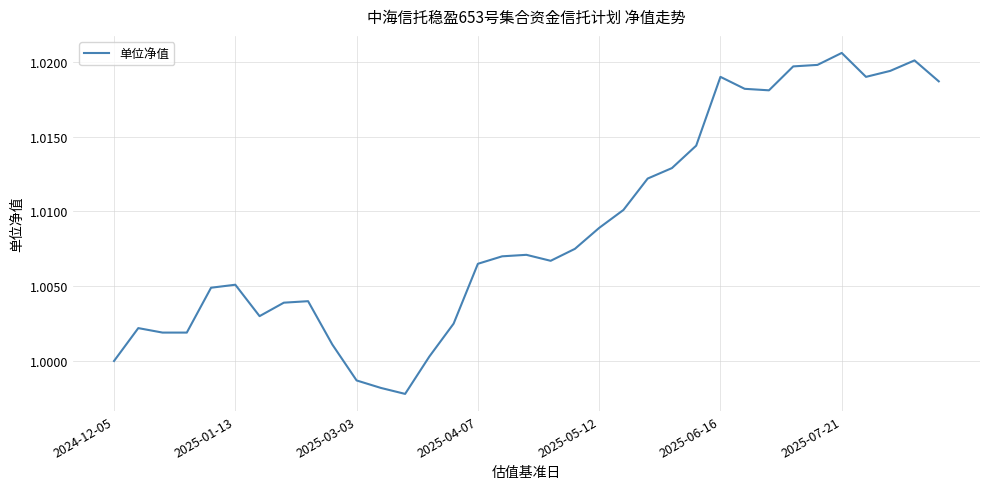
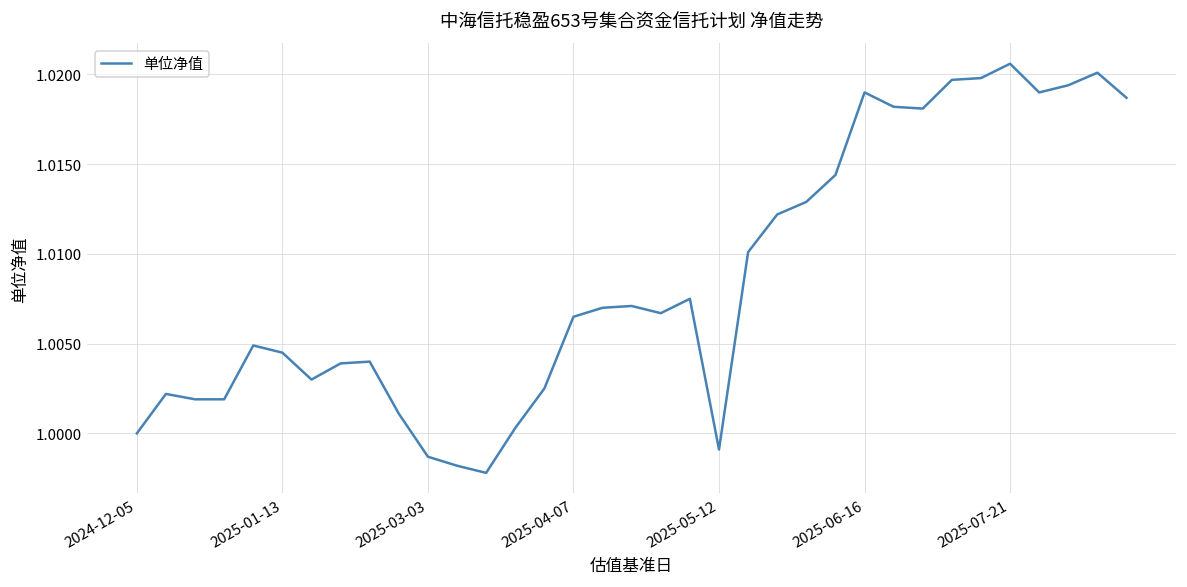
2025-01-13: 1.0051 -> 1.0045
2025-05-12: 1.0089 -> 0.9991
